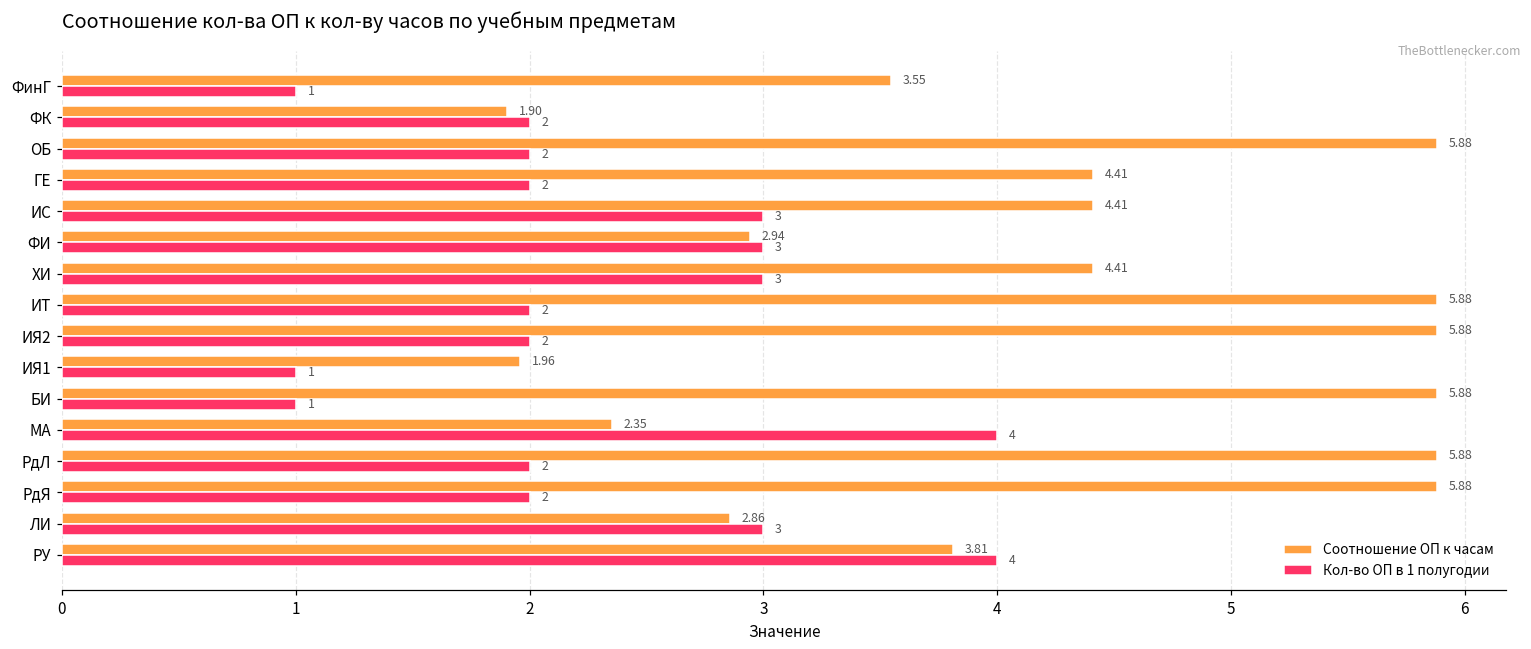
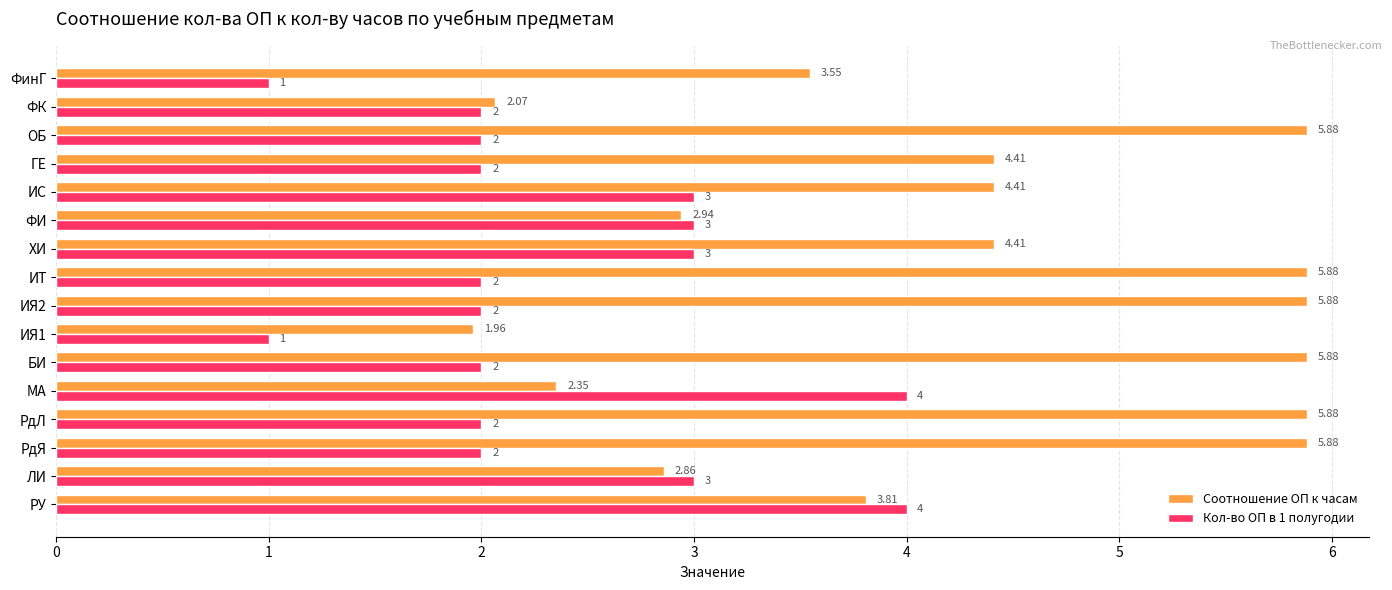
Соотношение ОП к часам, ФК: 1.90 -> 2.07
Кол-во ОП в 1 полугодии, БИ: 1 -> 2
